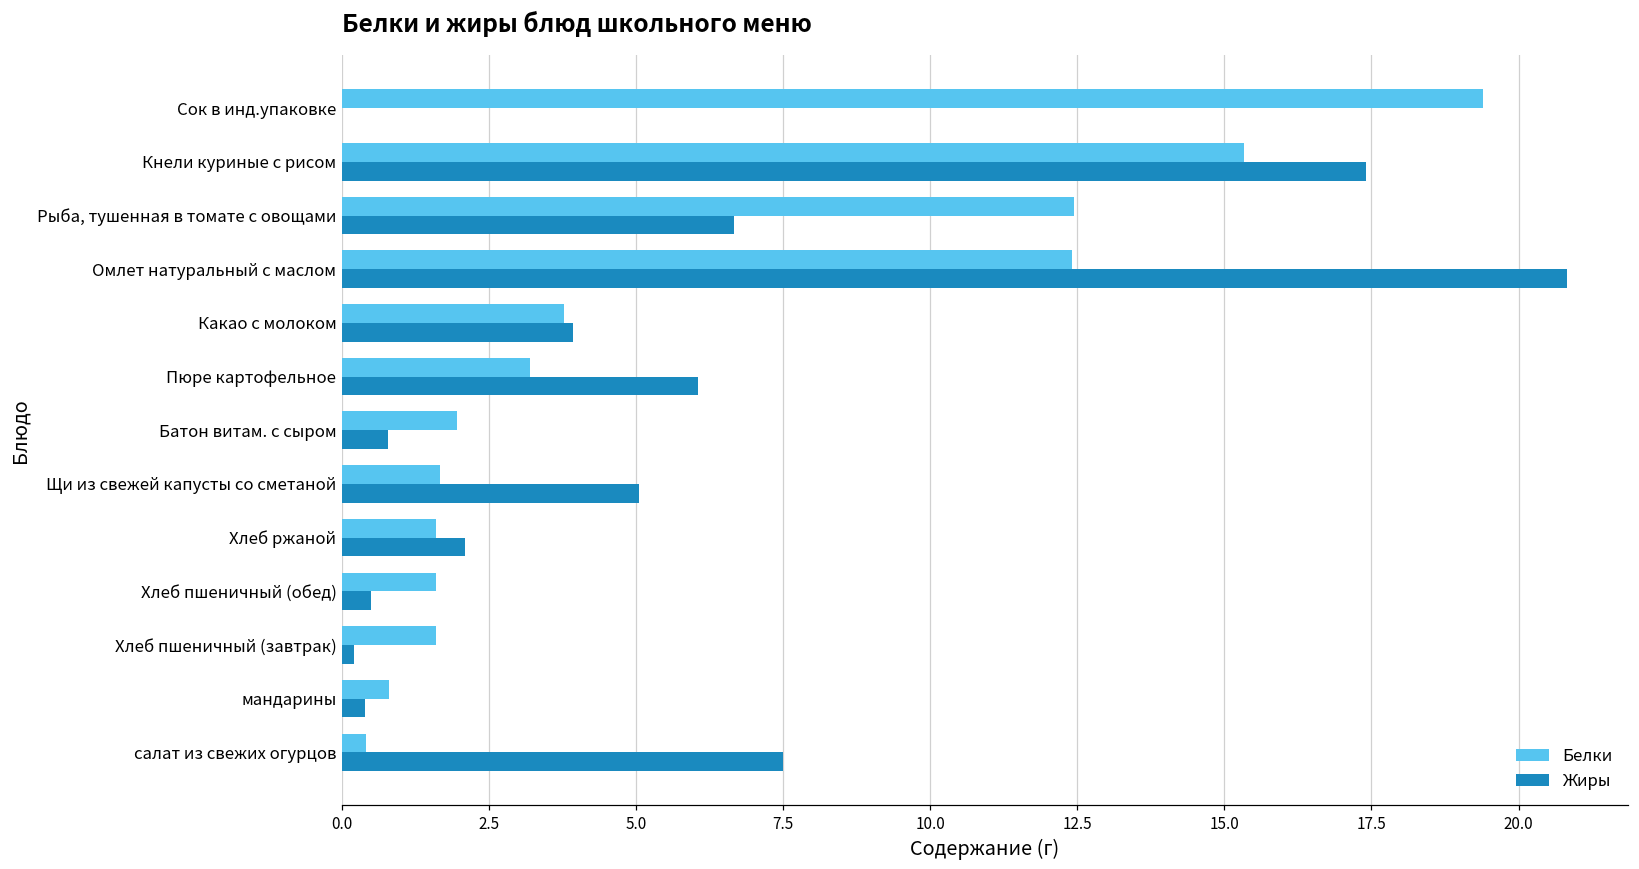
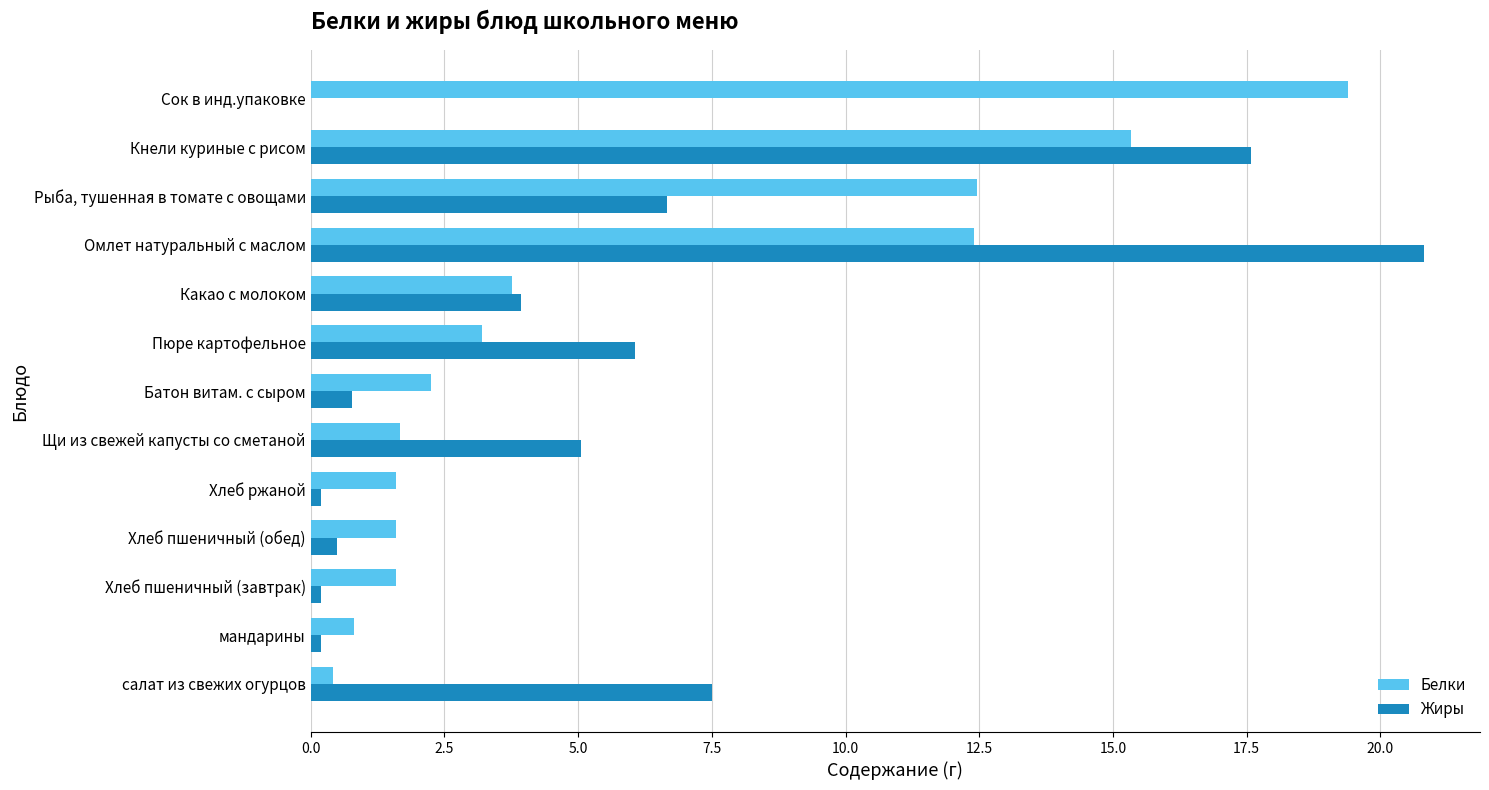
Жиры, Кнели куриные с рисом: 17.4 -> 17.6
Белки, Батон витам. с сыром: 2.0 -> 2.3
Жиры, Хлеб ржаной: 2.1 -> 0.2
Жиры, мандарины: 0.4 -> 0.2
